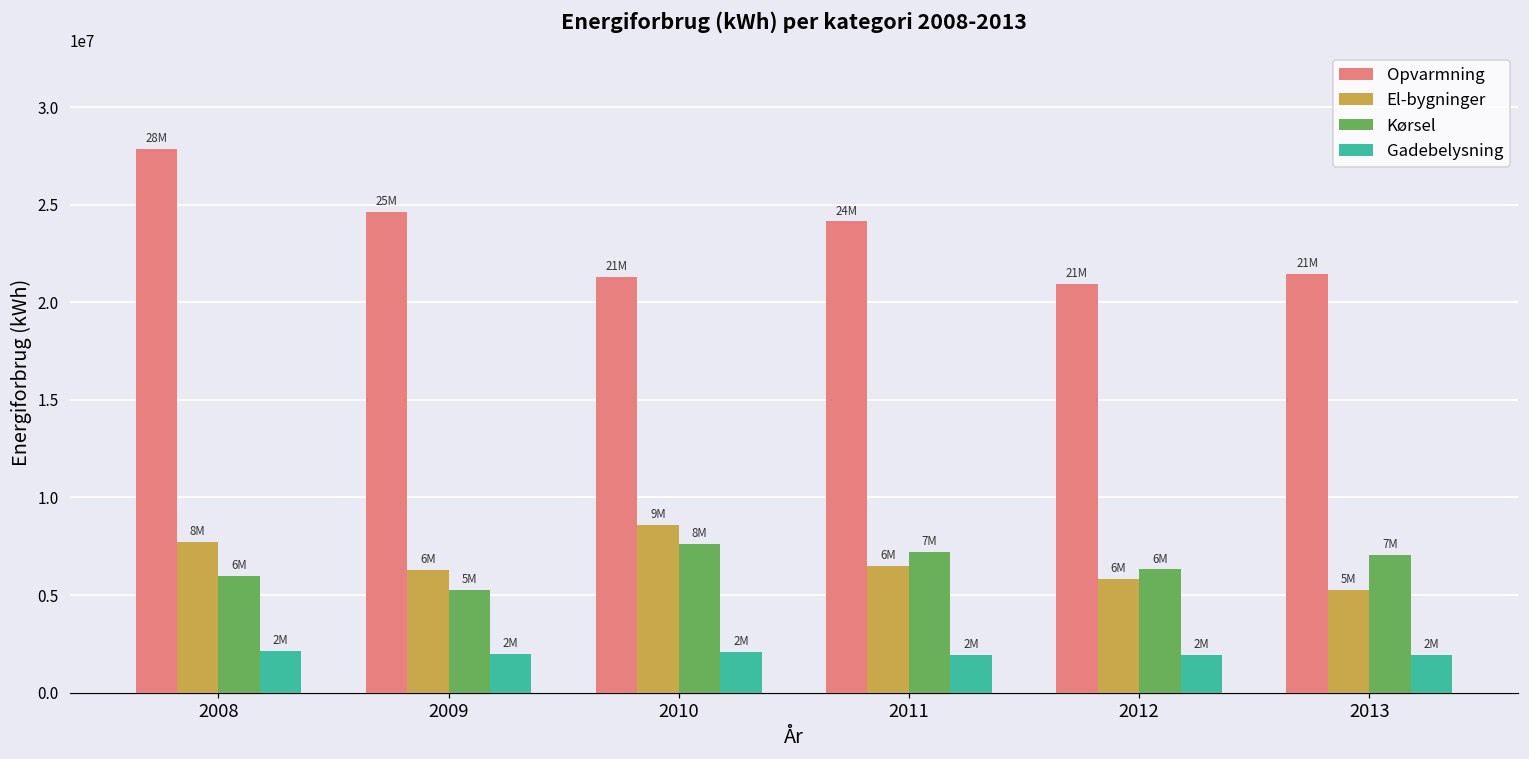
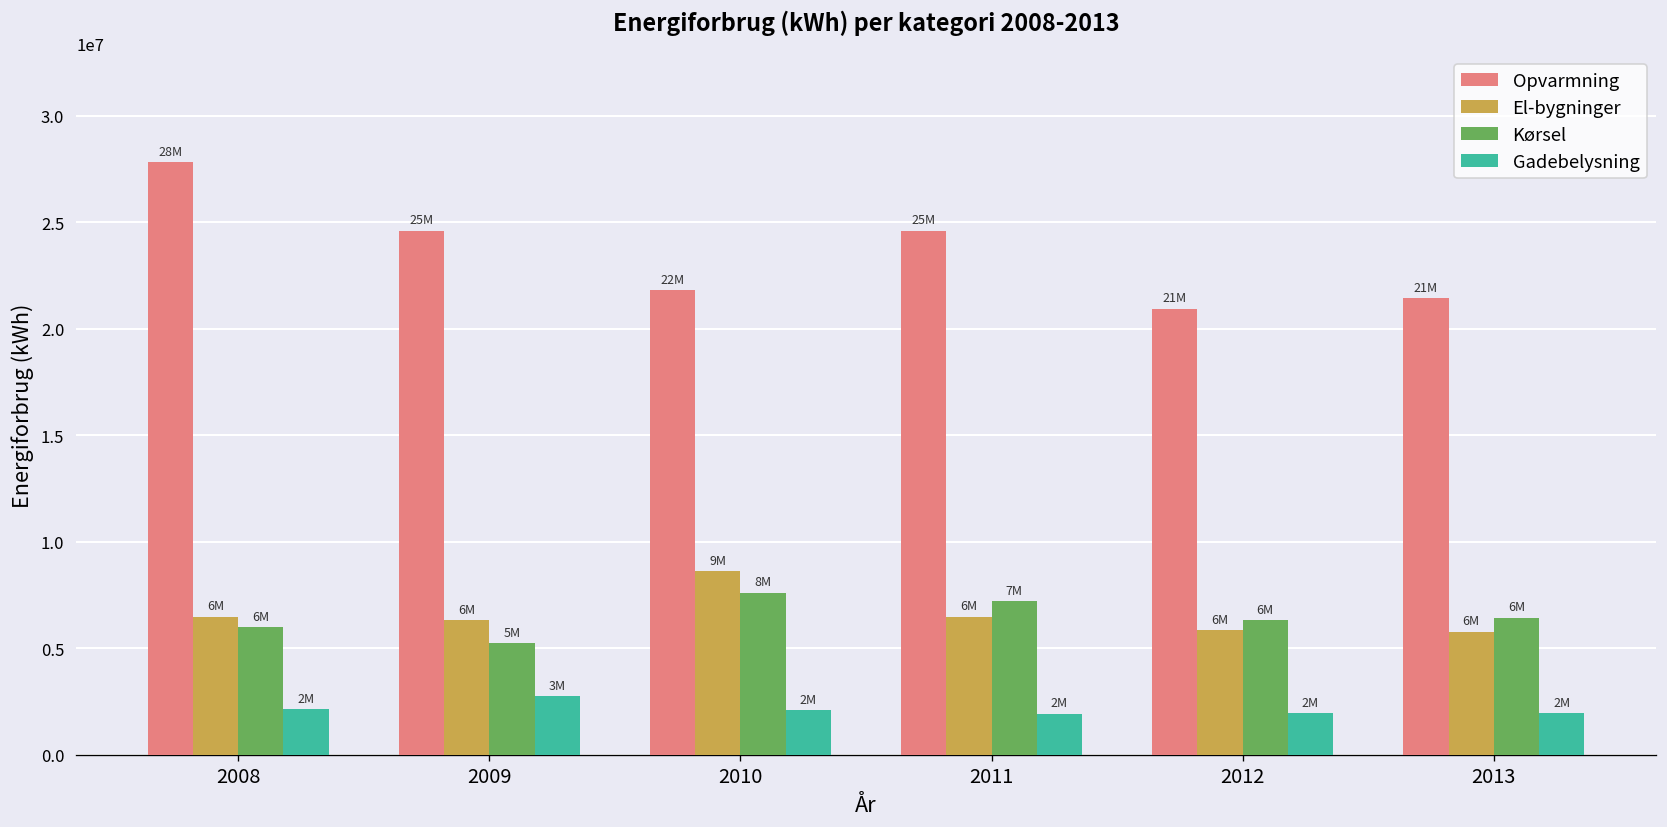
El-bygninger, 2008: 8M -> 6M
Gadebelysning, 2009: 2M -> 3M
Opvarmning, 2010: 21M -> 22M
Opvarmning, 2011: 24M -> 25M
El-bygninger, 2013: 5M -> 6M
Kørsel, 2013: 7M -> 6M
